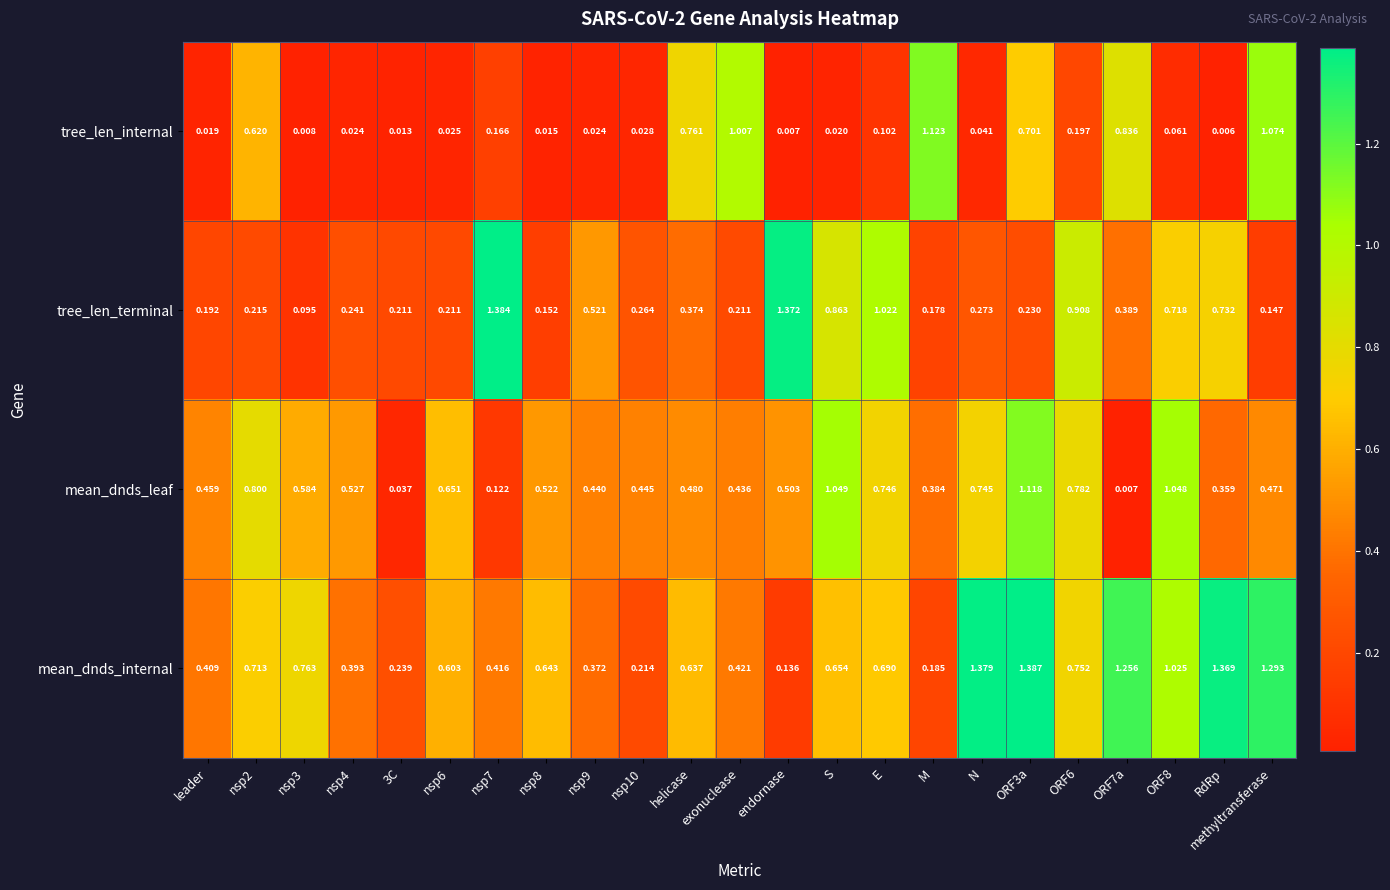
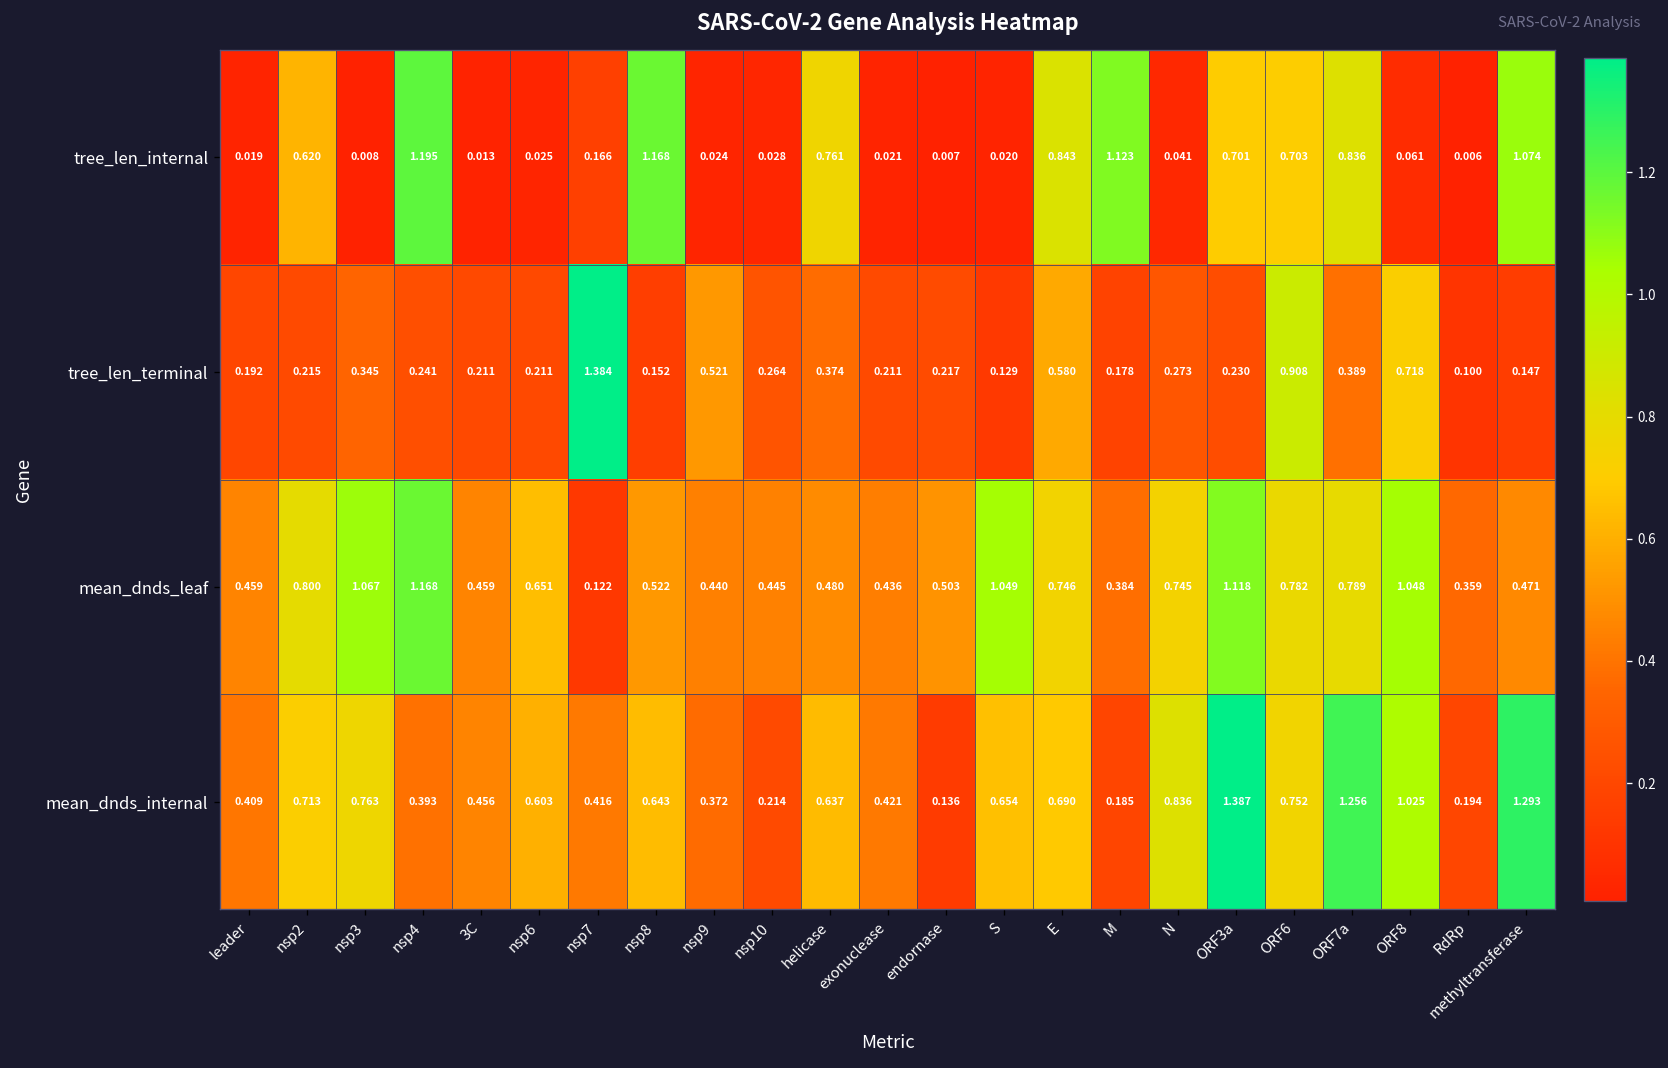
tree_len_internal, nsp4: 0.024 -> 1.195
tree_len_internal, nsp8: 0.015 -> 1.168
tree_len_internal, exonuclease: 1.007 -> 0.021
tree_len_internal, E: 0.102 -> 0.843
tree_len_internal, ORF6: 0.197 -> 0.703
tree_len_terminal, nsp3: 0.095 -> 0.345
tree_len_terminal, endornase: 1.372 -> 0.217
tree_len_terminal, S: 0.863 -> 0.129
tree_len_terminal, E: 1.022 -> 0.580
tree_len_terminal, RdRp: 0.732 -> 0.100
mean_dnds_leaf, nsp3: 0.584 -> 1.067
mean_dnds_leaf, nsp4: 0.527 -> 1.168
mean_dnds_leaf, 3C: 0.037 -> 0.459
mean_dnds_leaf, ORF7a: 0.007 -> 0.789
mean_dnds_internal, 3C: 0.239 -> 0.456
mean_dnds_internal, N: 1.379 -> 0.836
mean_dnds_internal, RdRp: 1.369 -> 0.194
